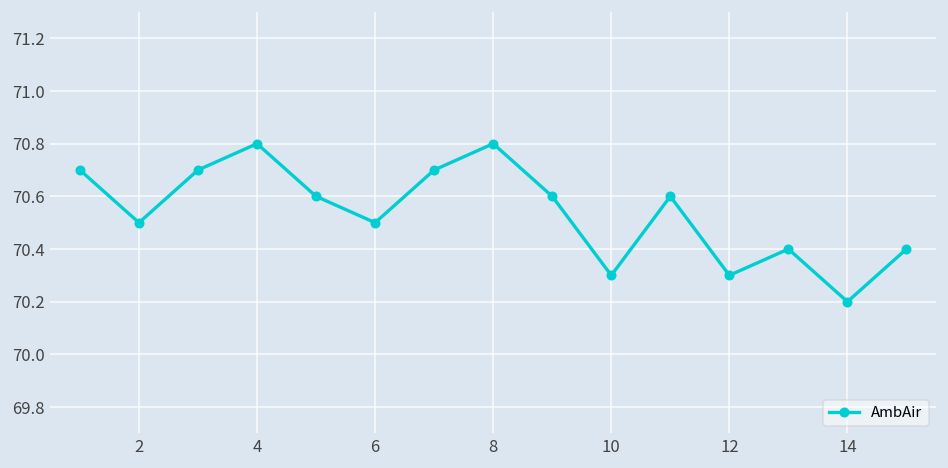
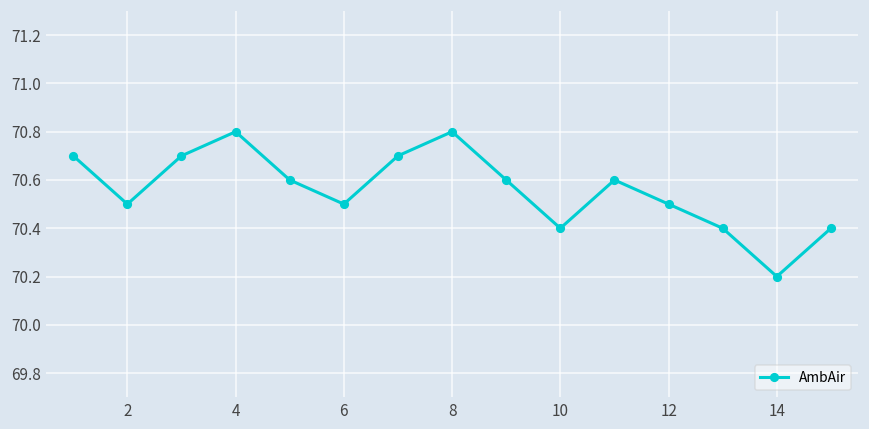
10: 70.3 -> 70.4
12: 70.3 -> 70.5
